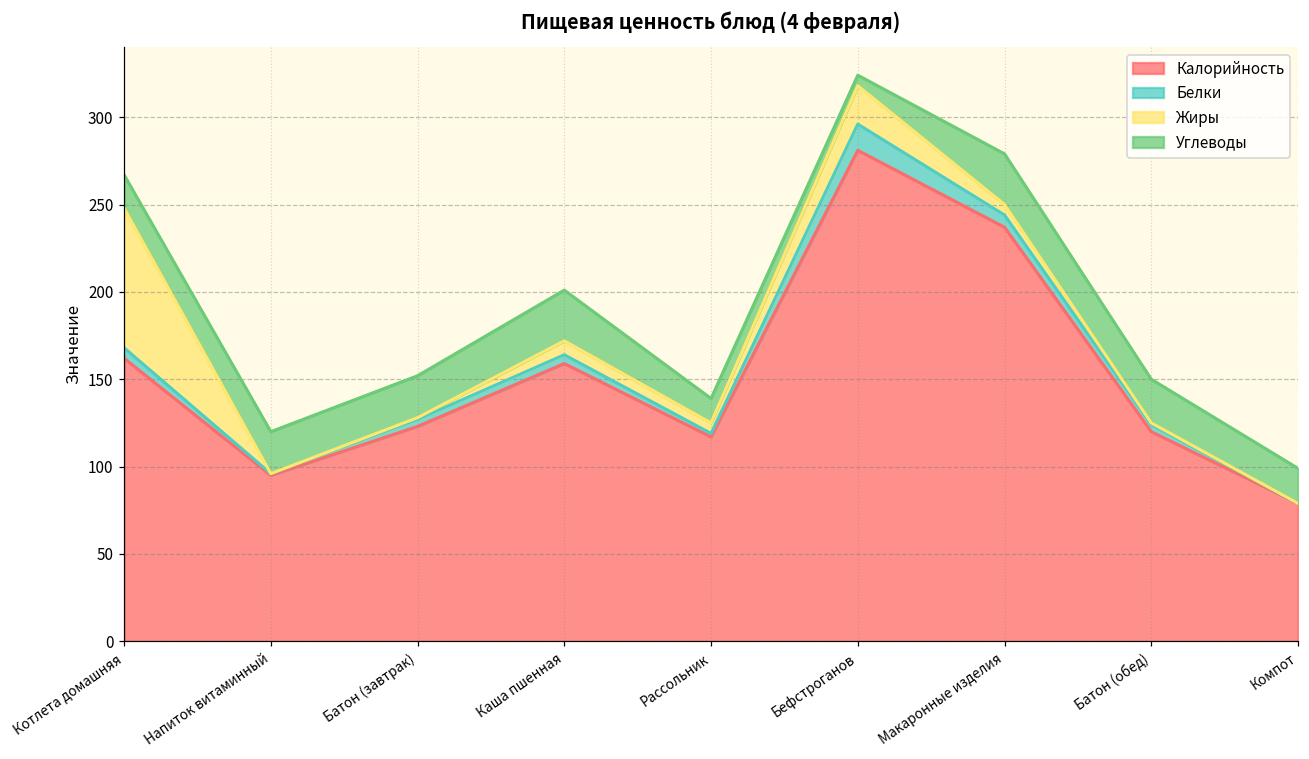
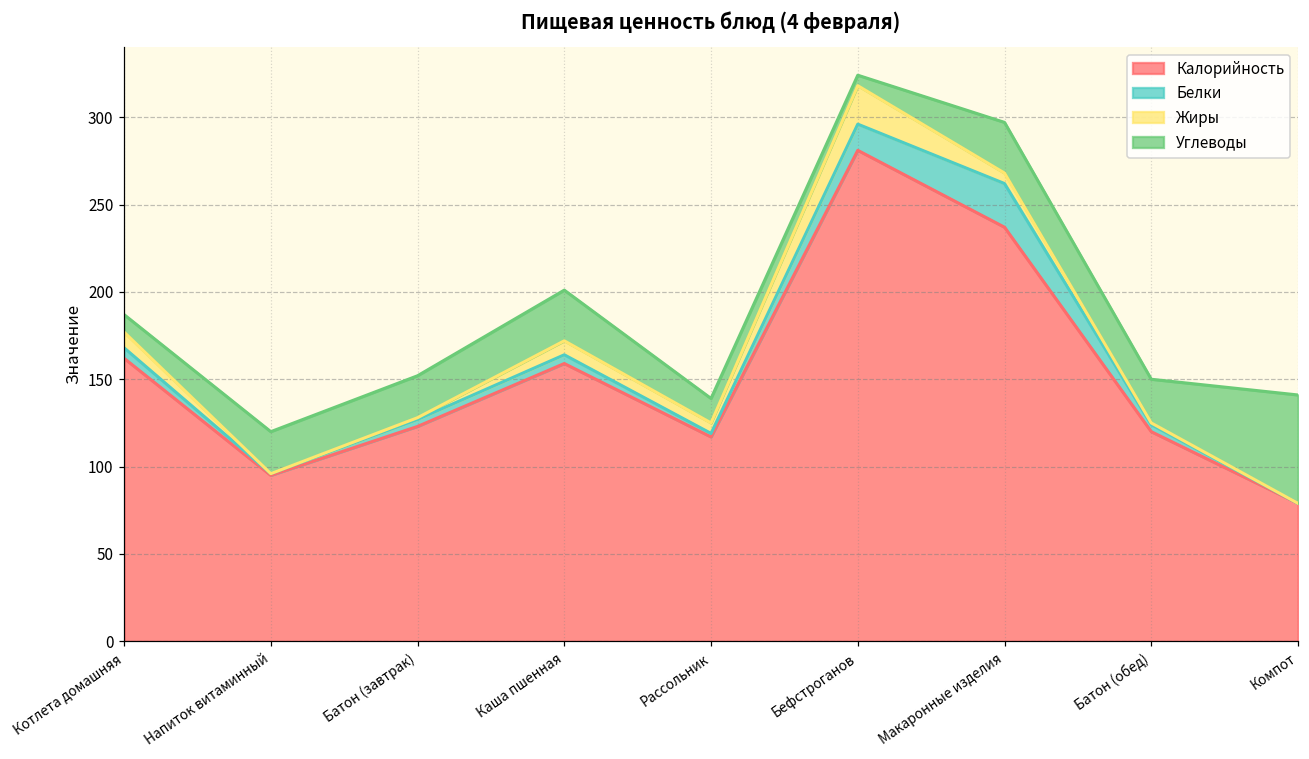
Жиры, Котлета домашняя: 80 -> 9
Углеводы, Котлета домашняя: 19 -> 10
Белки, Макаронные изделия: 7 -> 25
Углеводы, Компот: 20 -> 62
